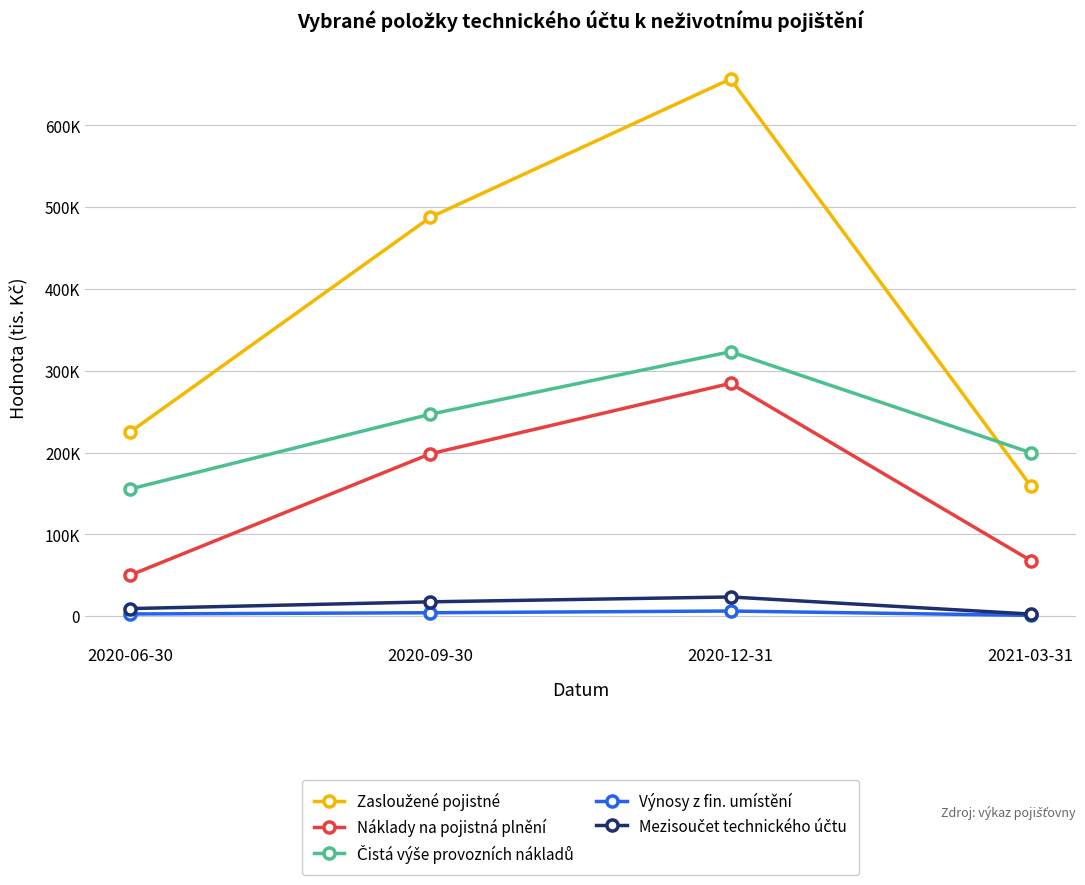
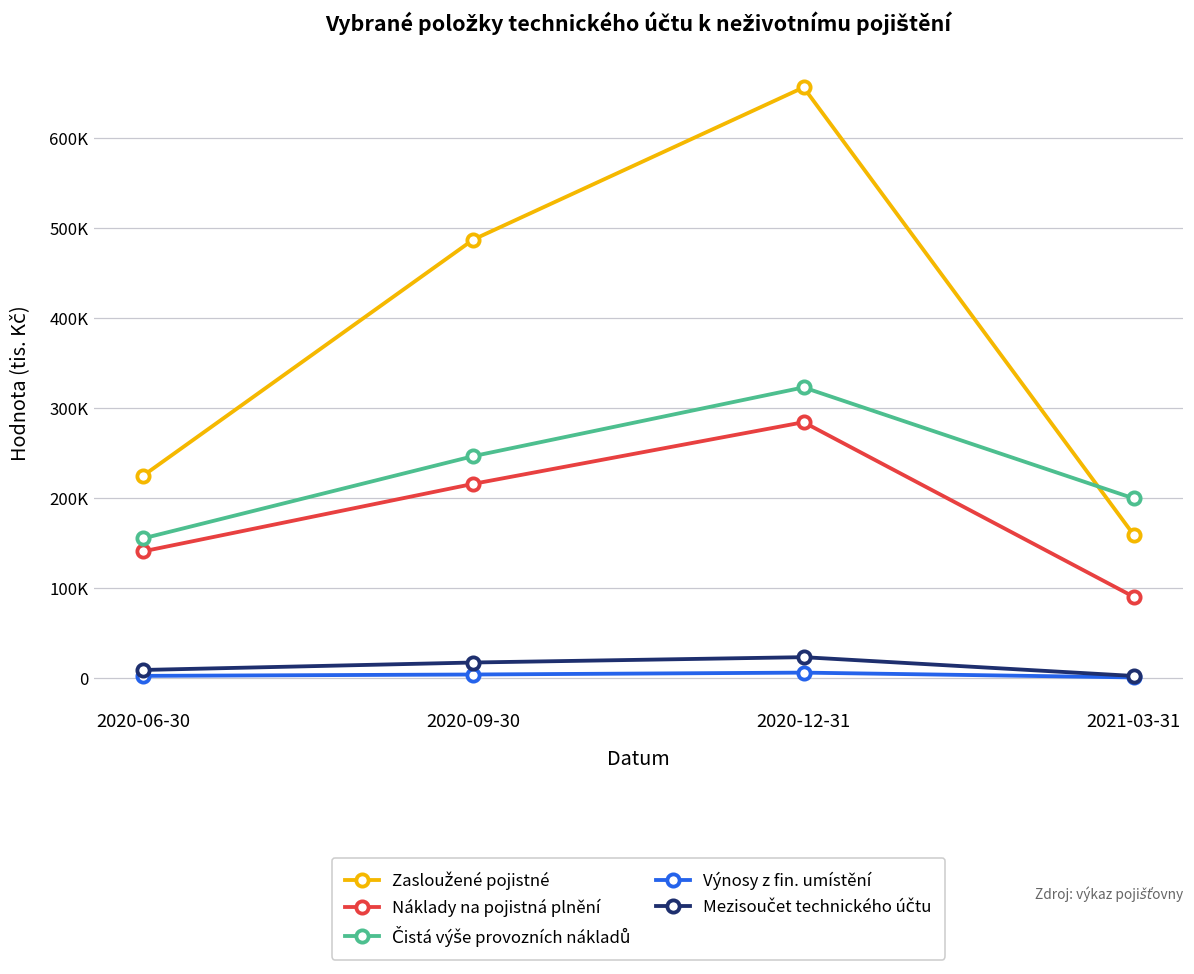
Náklady na pojistná plnění, 2020-06-30: 50000 -> 140000
Náklady na pojistná plnění, 2020-09-30: 200000 -> 220000
Náklady na pojistná plnění, 2021-03-31: 70000 -> 90000
